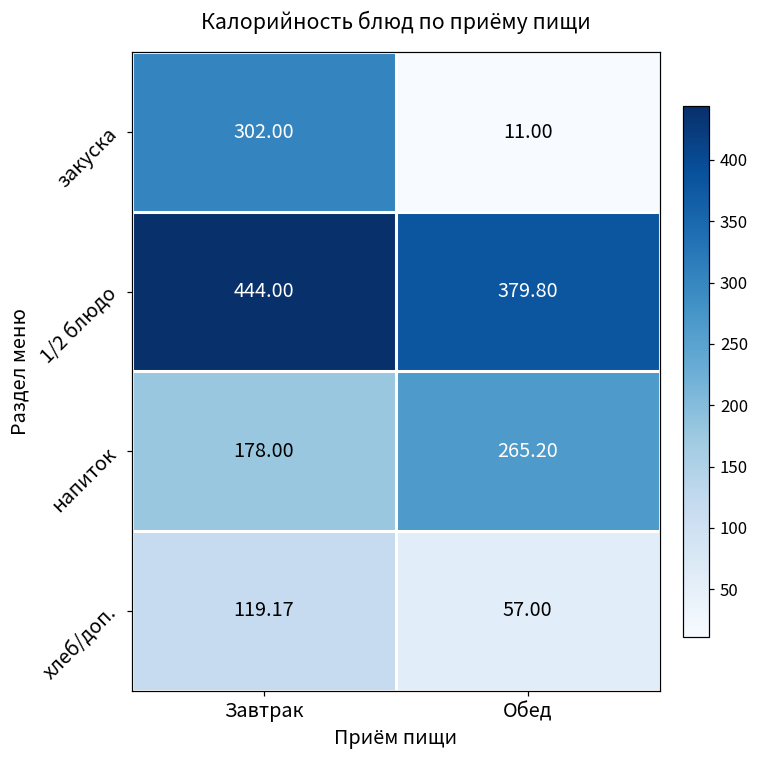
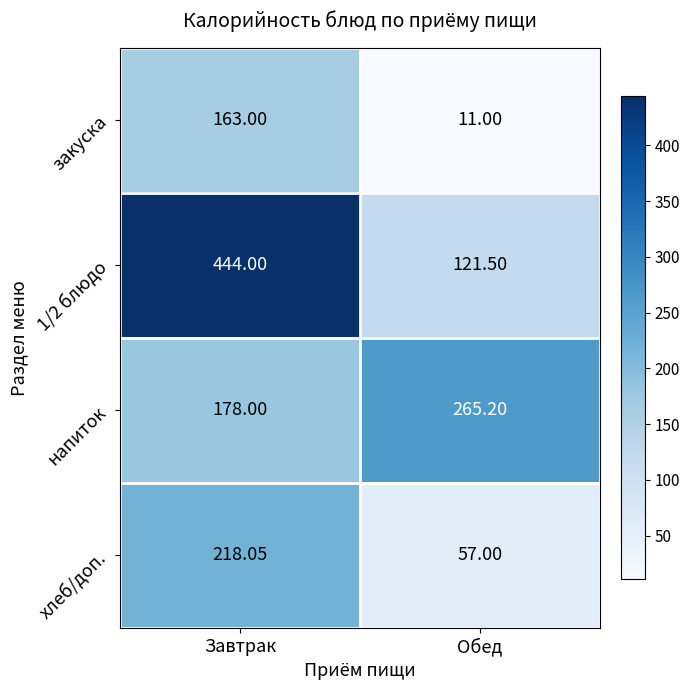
закуска, Завтрак: 302.00 -> 163.00
1/2 блюдо, Обед: 379.80 -> 121.50
хлеб/доп., Завтрак: 119.17 -> 218.05
